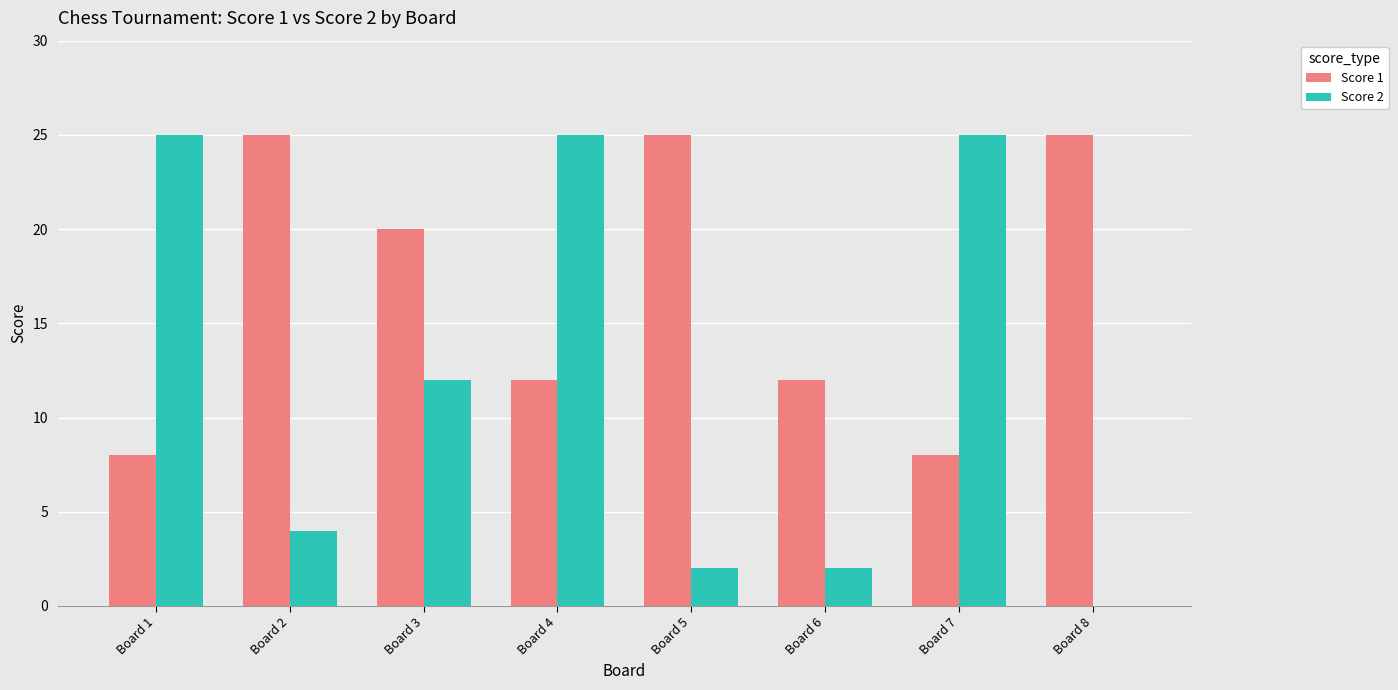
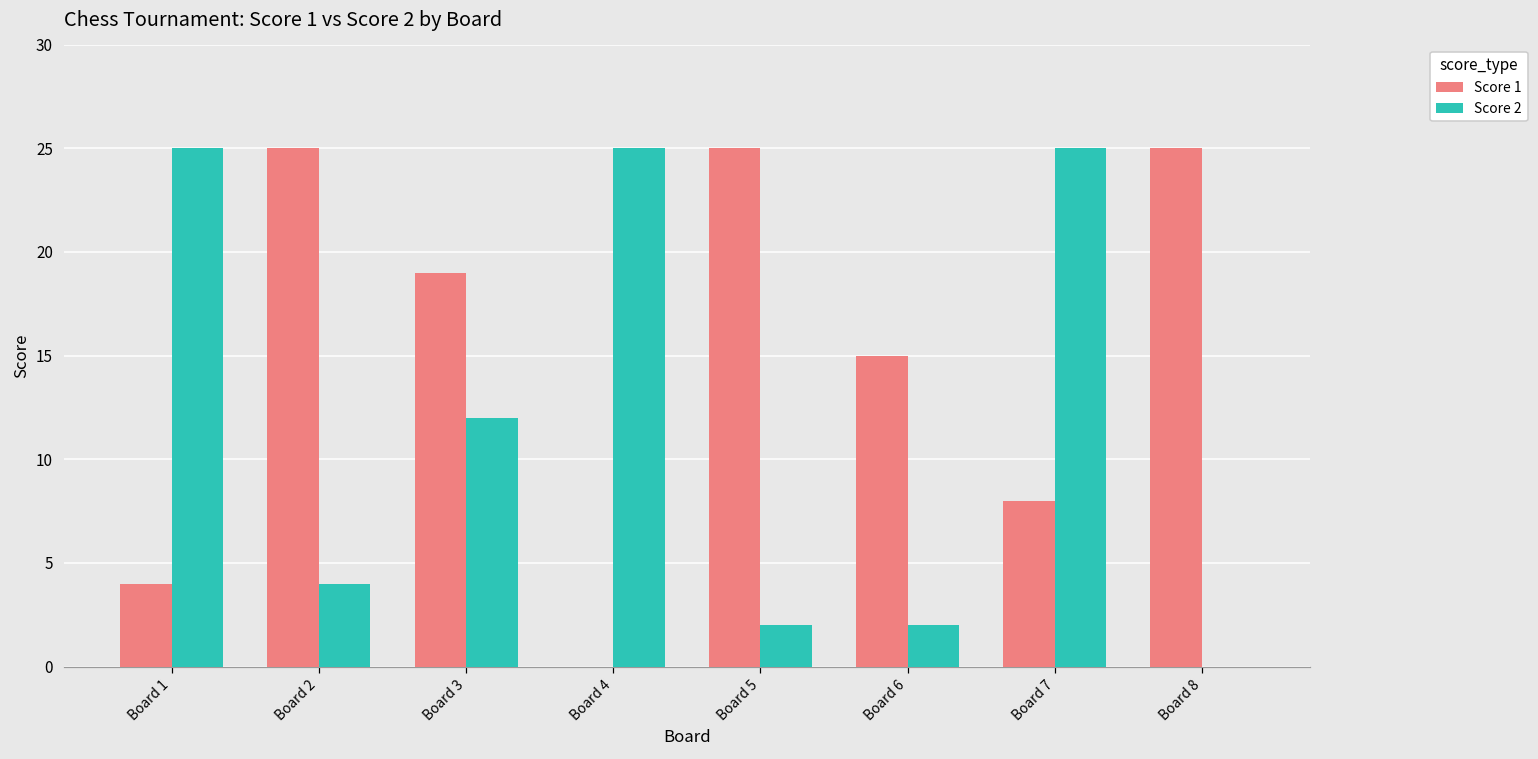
Score 1, Board 1: 8 -> 4
Score 1, Board 3: 20 -> 19
Score 1, Board 4: 12 -> 0
Score 1, Board 6: 12 -> 15
